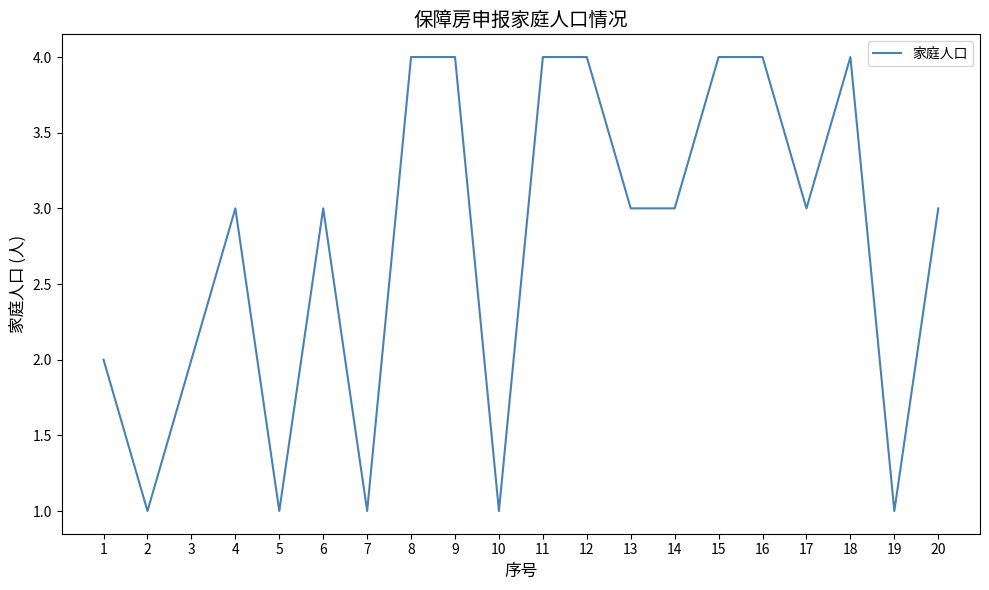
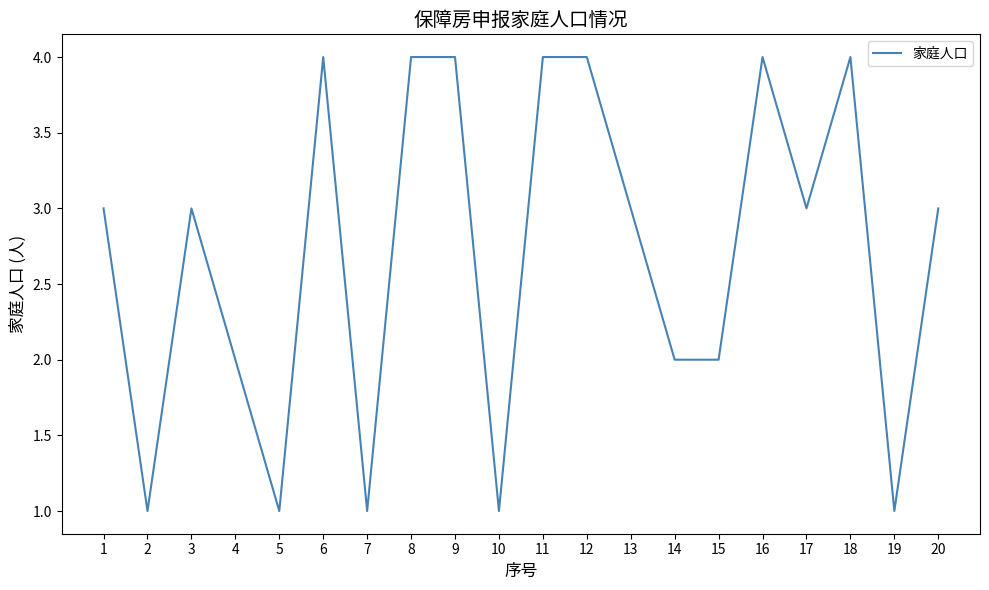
1: 2 -> 3
3: 2 -> 3
4: 3 -> 2
6: 3 -> 4
14: 3 -> 2
15: 4 -> 2
